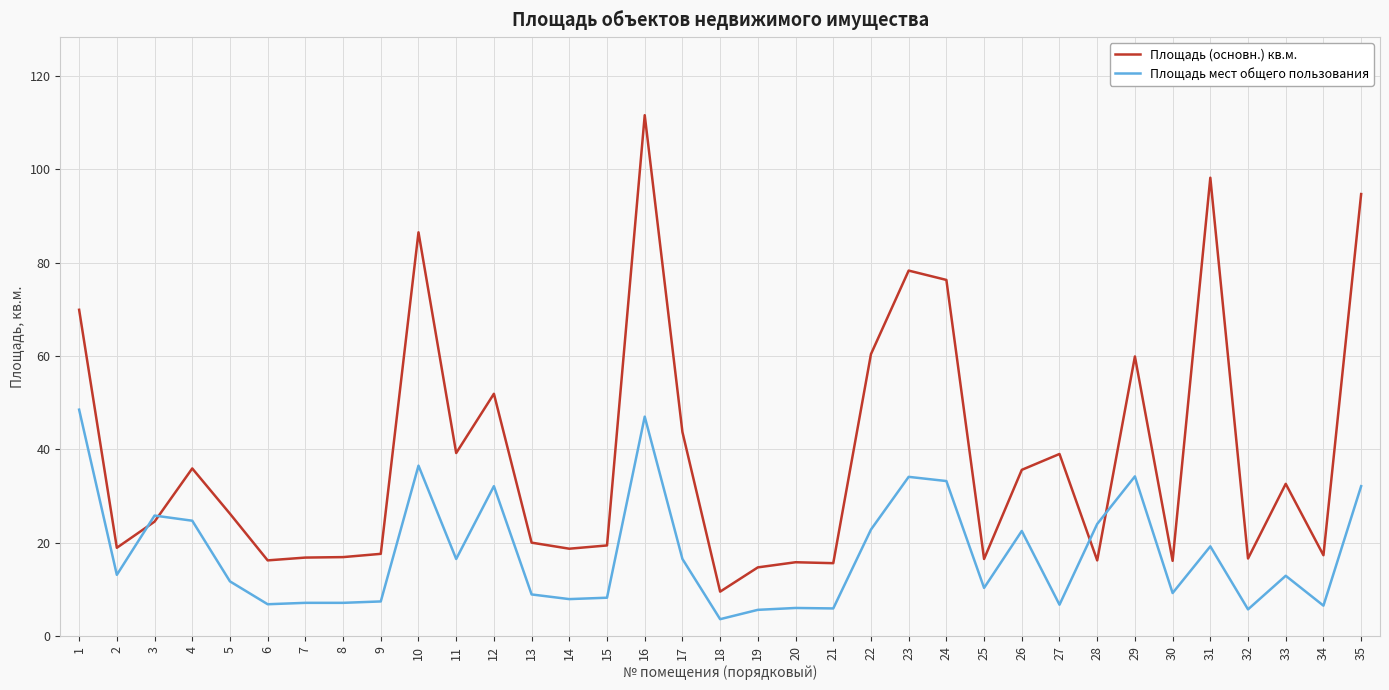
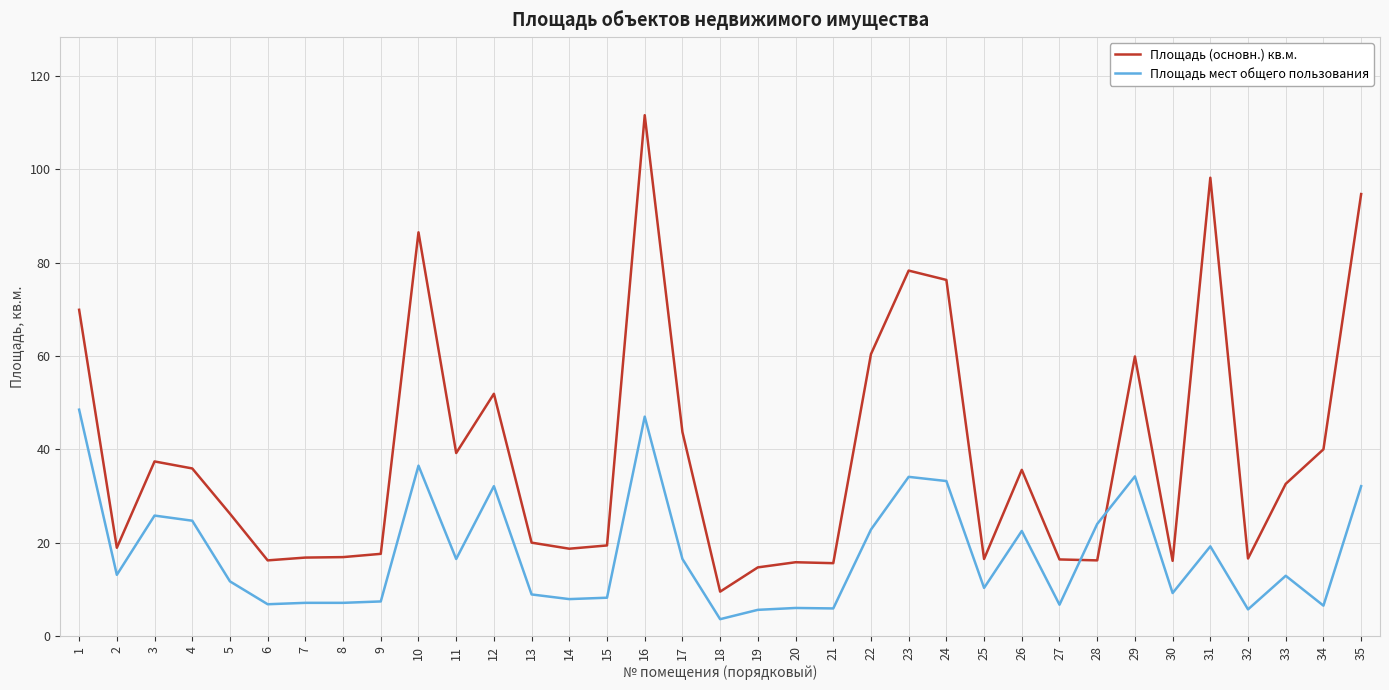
Площадь (основн.) кв.м., 3: 25 -> 37
Площадь (основн.) кв.м., 27: 39 -> 16
Площадь (основн.) кв.м., 34: 17 -> 40
